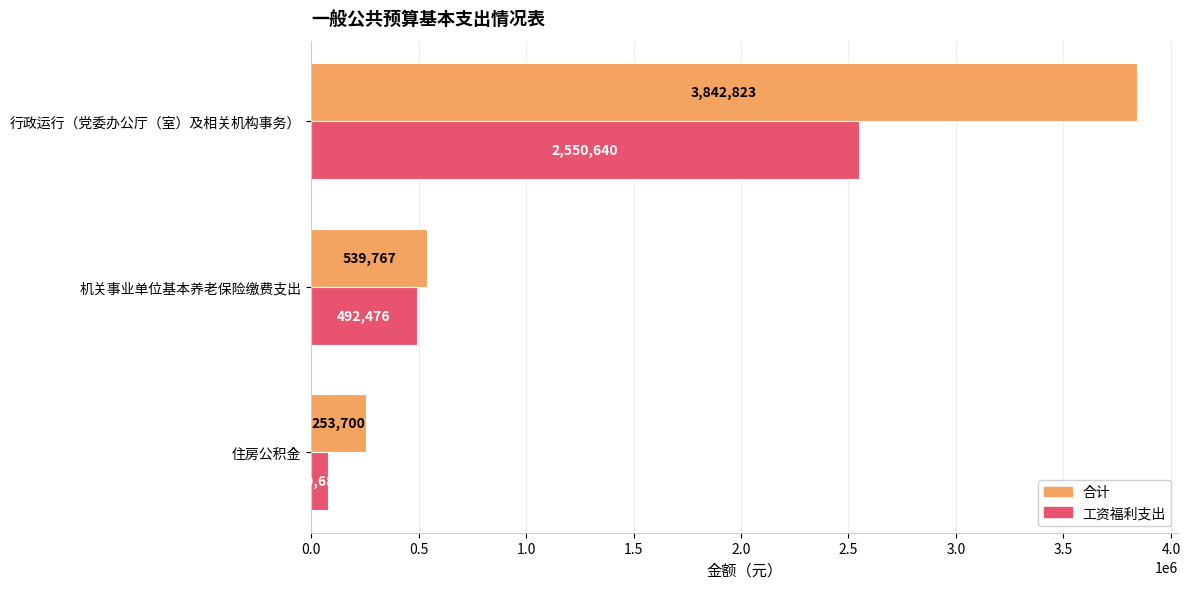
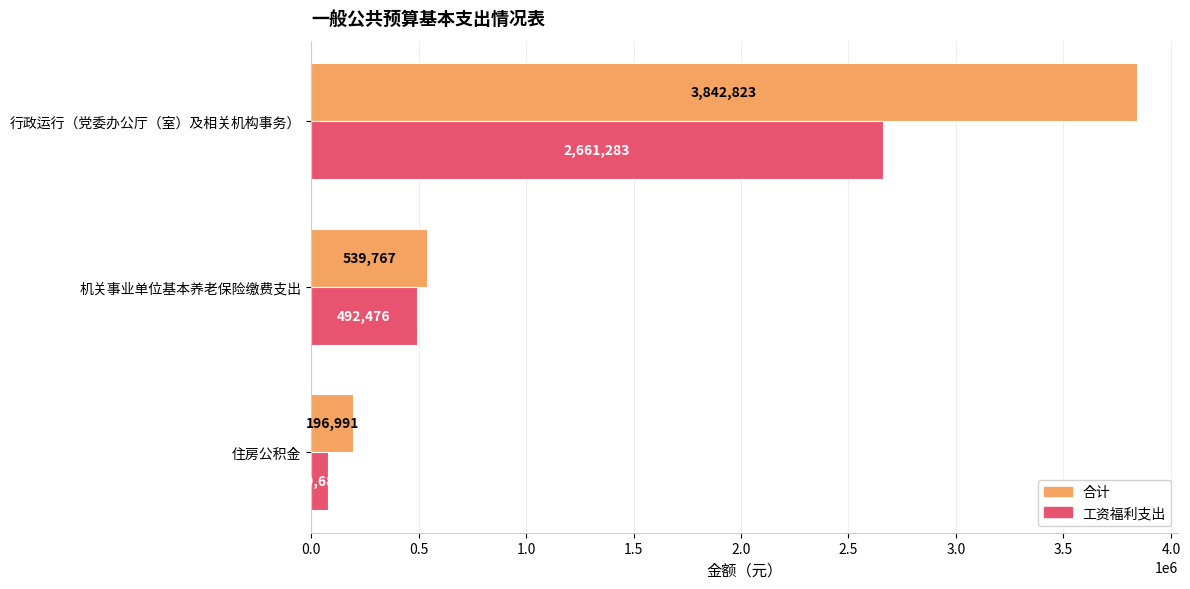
工资福利支出, 行政运行（党委办公厅（室）及相关机构事务）: 2,550,640 -> 2,661,283
合计, 住房公积金: 253,700 -> 196,991
